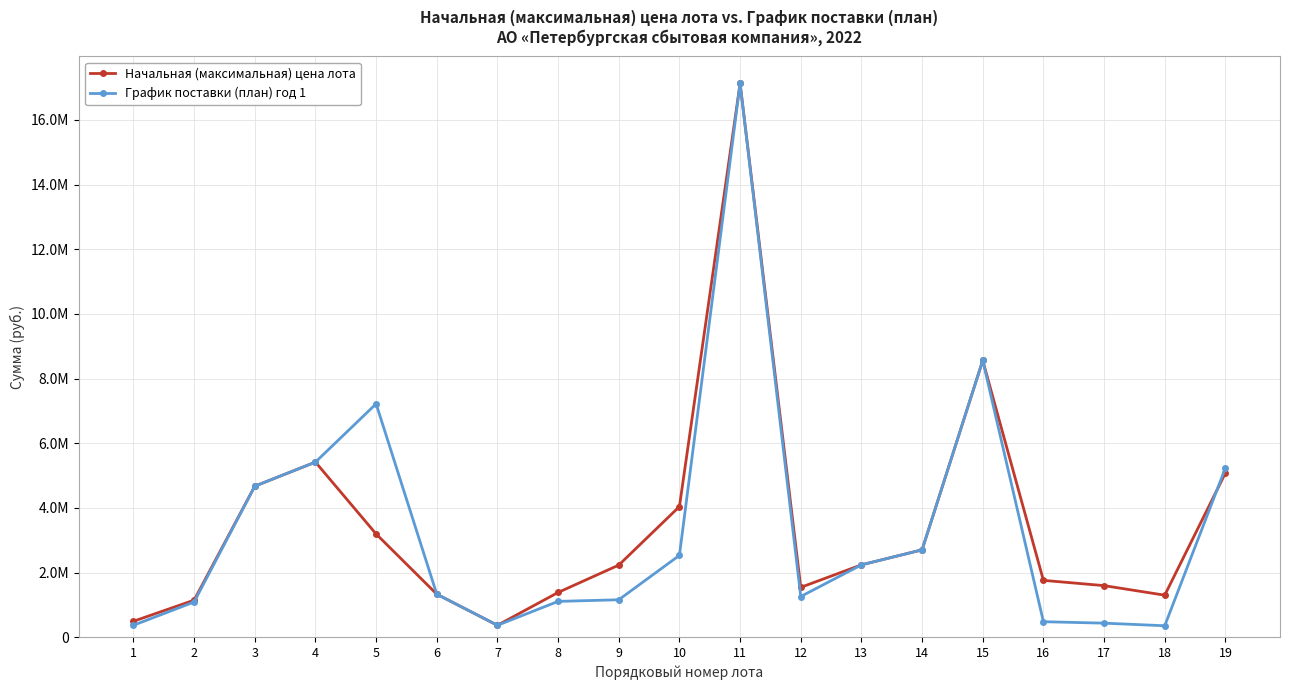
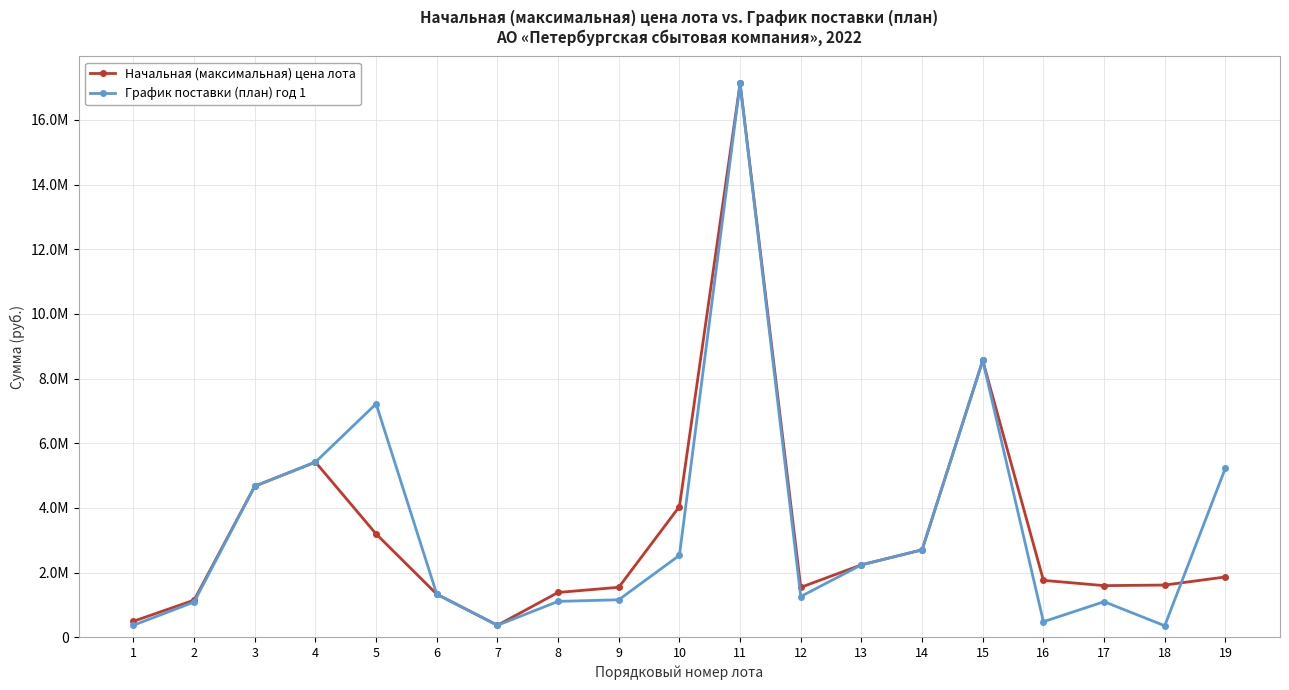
Начальная (максимальная) цена лота, 9: 2.2М -> 1.5М
График поставки (план) год 1, 17: 0.4М -> 1.1М
Начальная (максимальная) цена лота, 18: 1.3М -> 1.6М
Начальная (максимальная) цена лота, 19: 5.1М -> 1.9М
